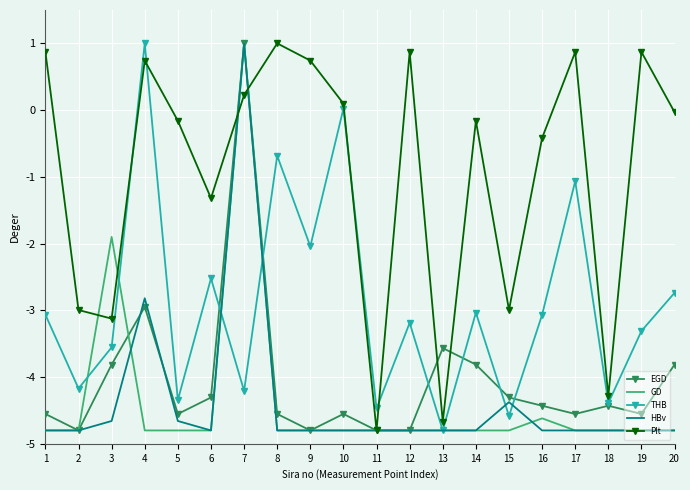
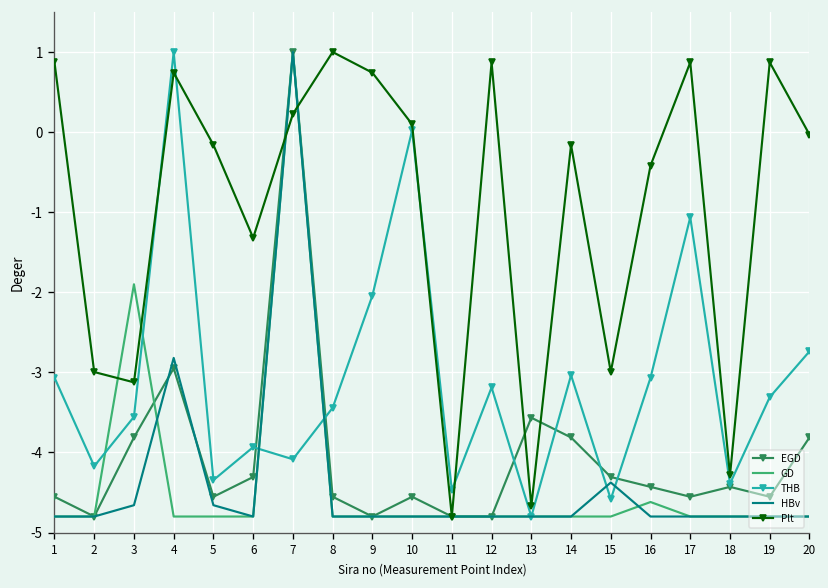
THB, 6: -2.5 -> -3.9
THB, 7: -4.2 -> -4.1
THB, 8: -0.7 -> -3.4
